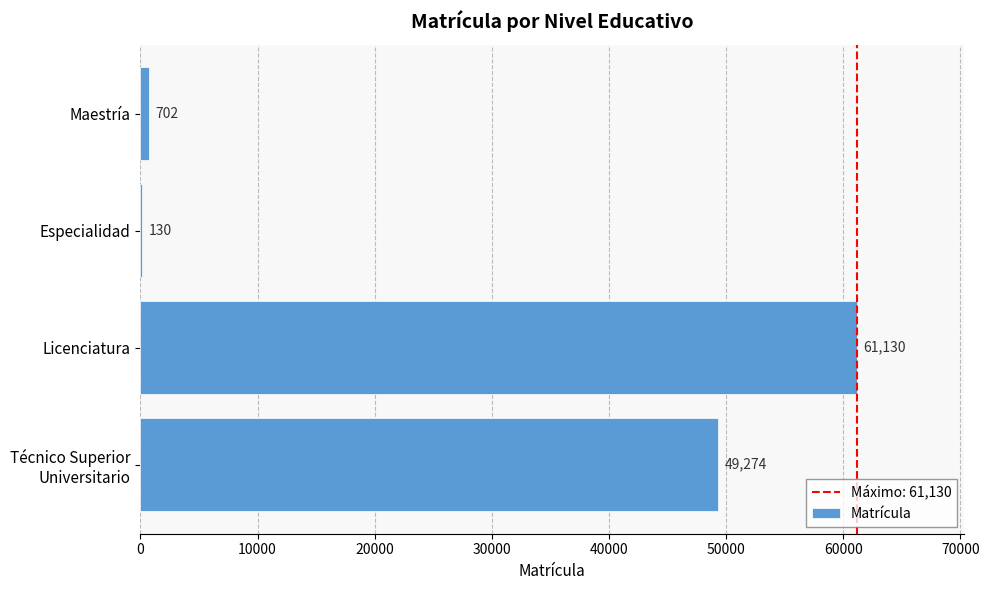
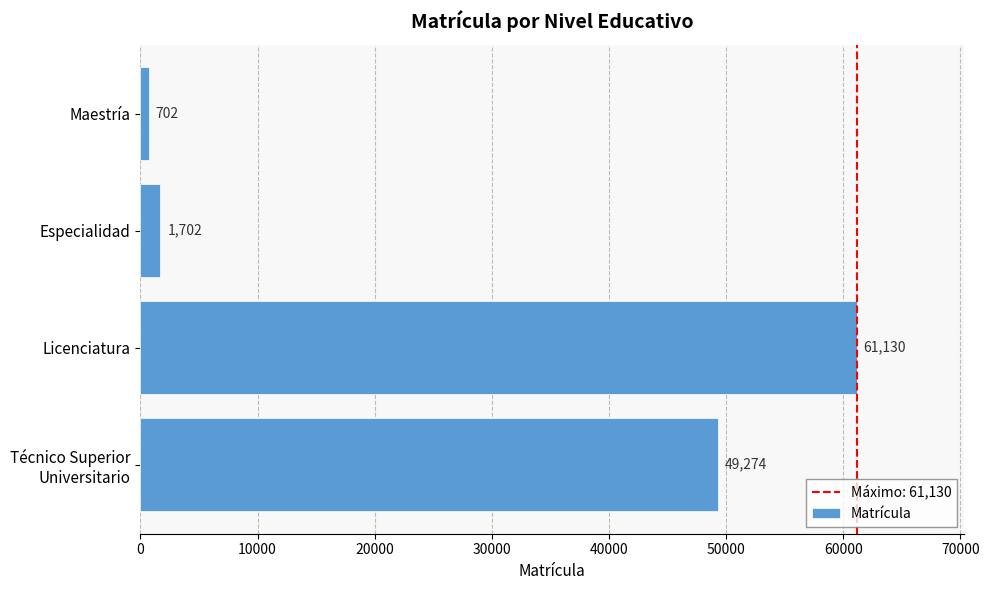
Especialidad: 130 -> 1,702
